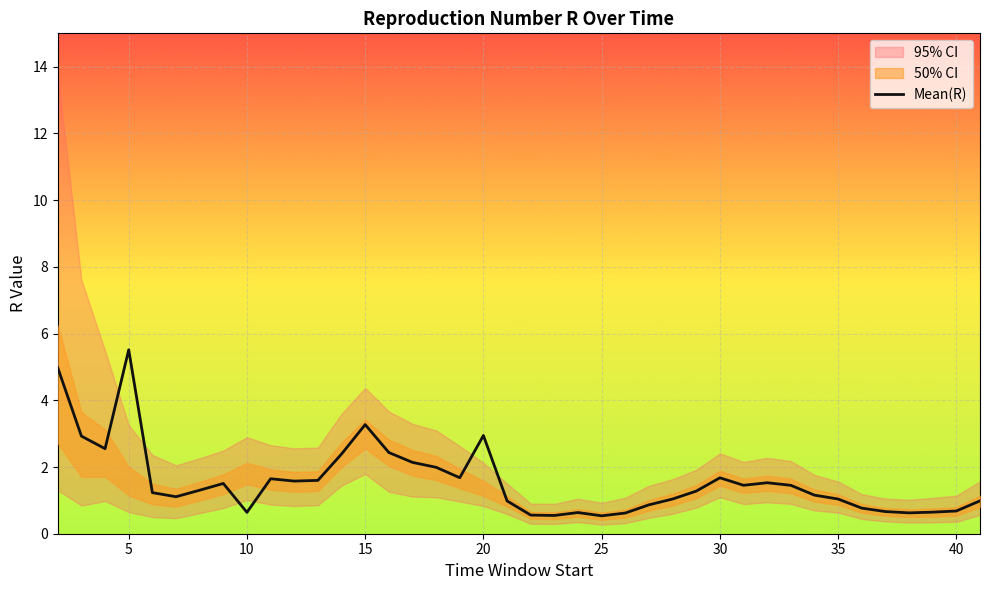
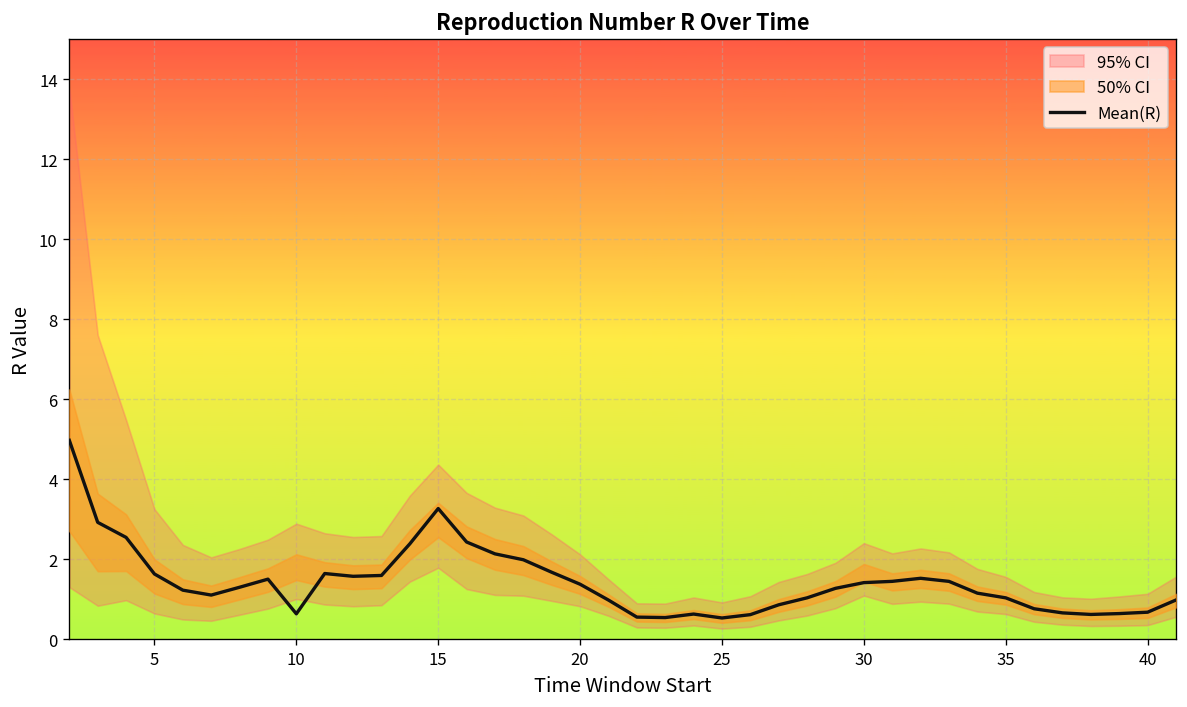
Mean(R), 5: 5.5 -> 1.6
Mean(R), 20: 2.9 -> 1.4
Mean(R), 30: 1.7 -> 1.4
